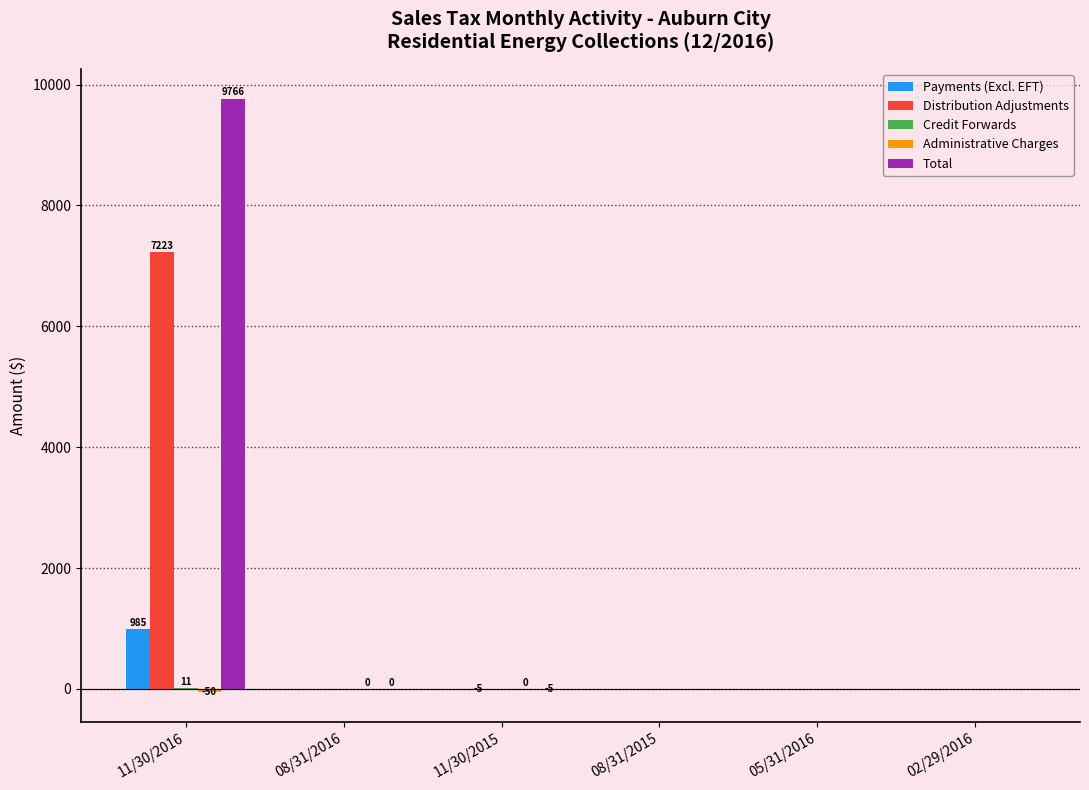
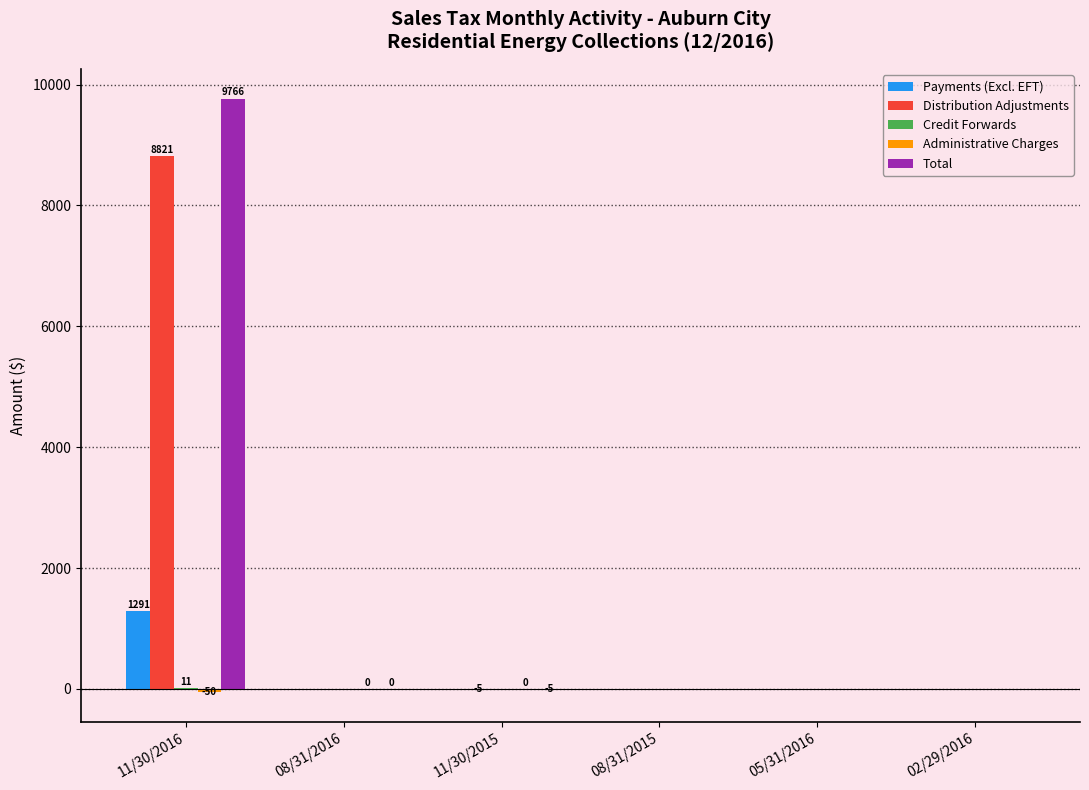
Payments (Excl. EFT), 11/30/2016: 985 -> 1291
Distribution Adjustments, 11/30/2016: 7223 -> 8821
